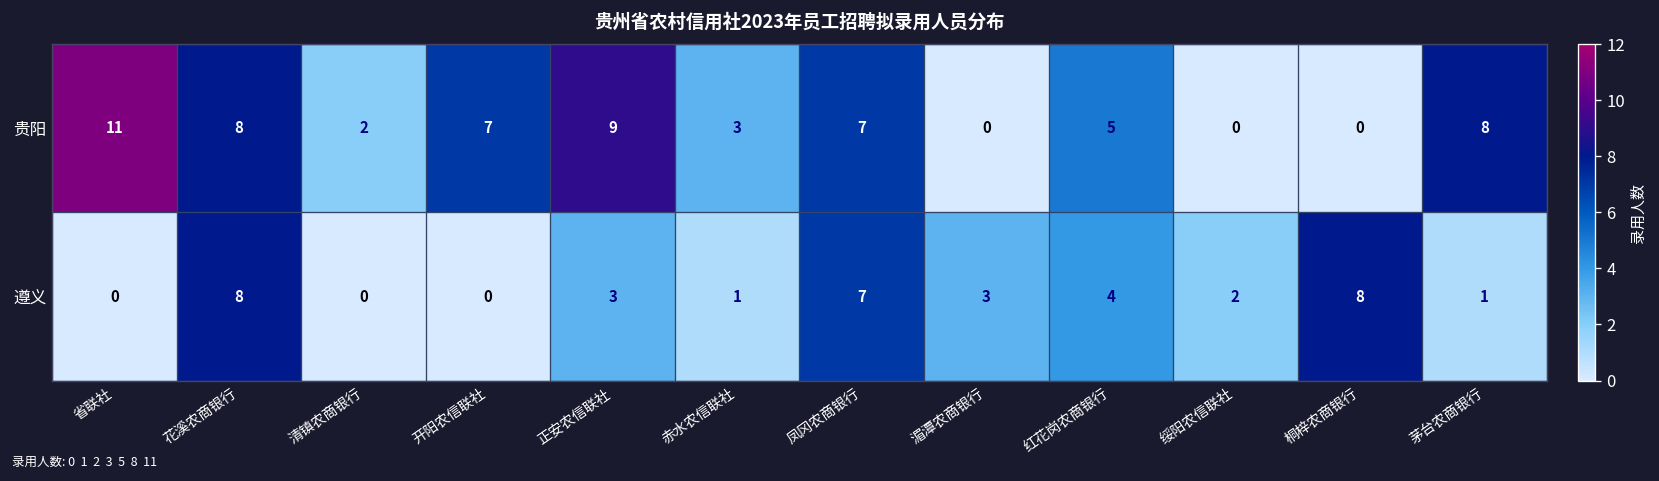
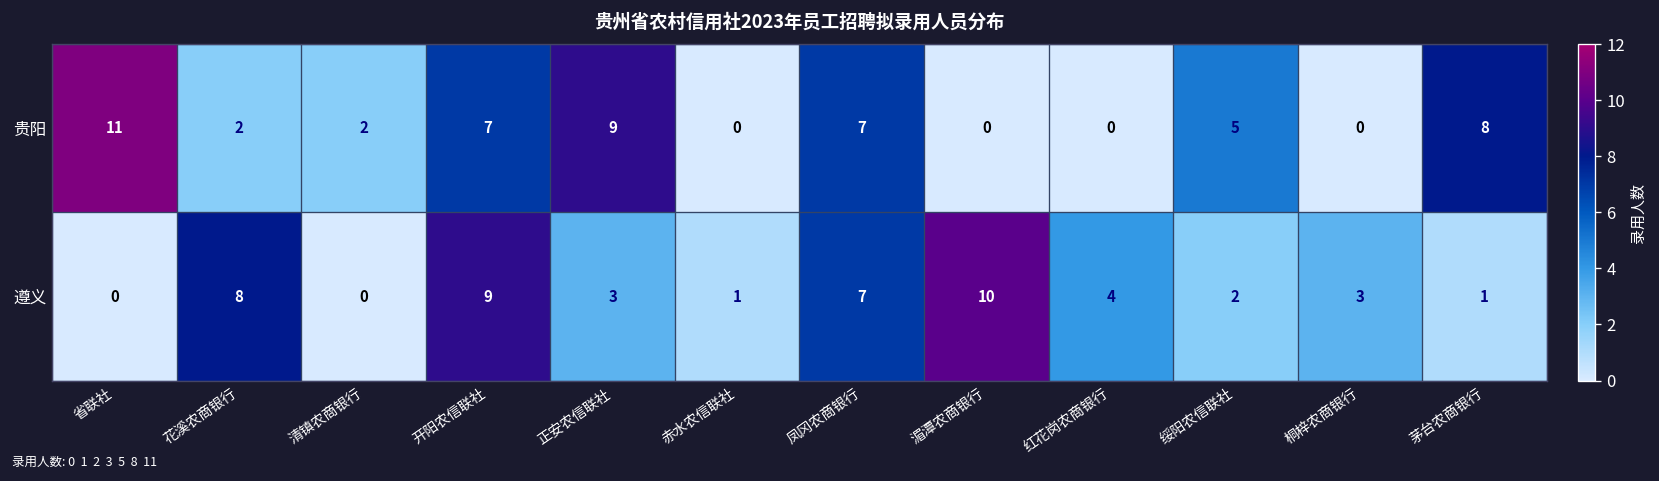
贵阳, 花溪农商银行: 8 -> 2
贵阳, 赤水农信联社: 3 -> 0
贵阳, 红花岗农商银行: 5 -> 0
贵阳, 绥阳农信联社: 0 -> 5
遵义, 开阳农信联社: 0 -> 9
遵义, 湄潭农商银行: 3 -> 10
遵义, 桐梓农商银行: 8 -> 3
